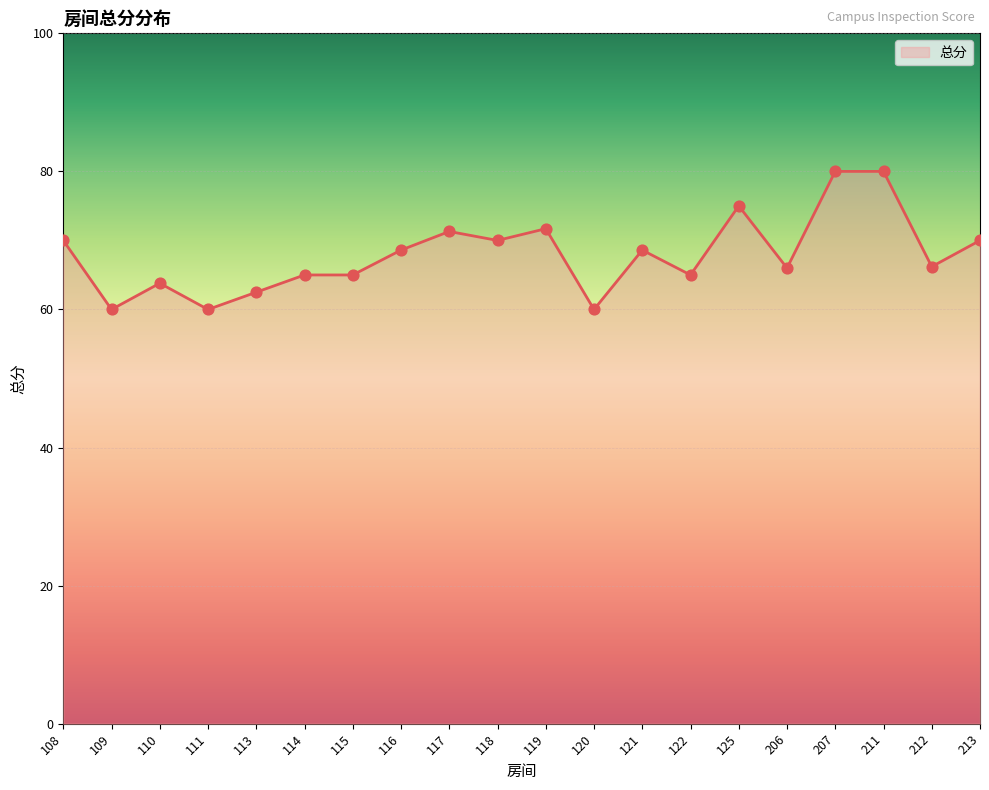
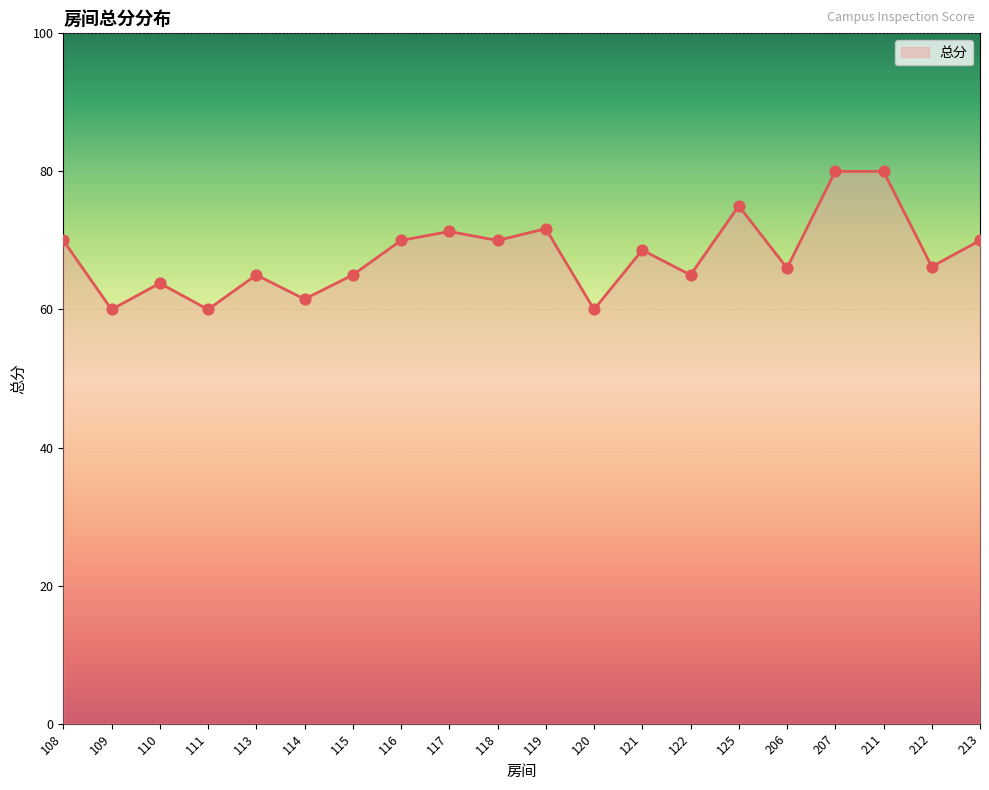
113: 63 -> 65
114: 65 -> 62
116: 69 -> 70
